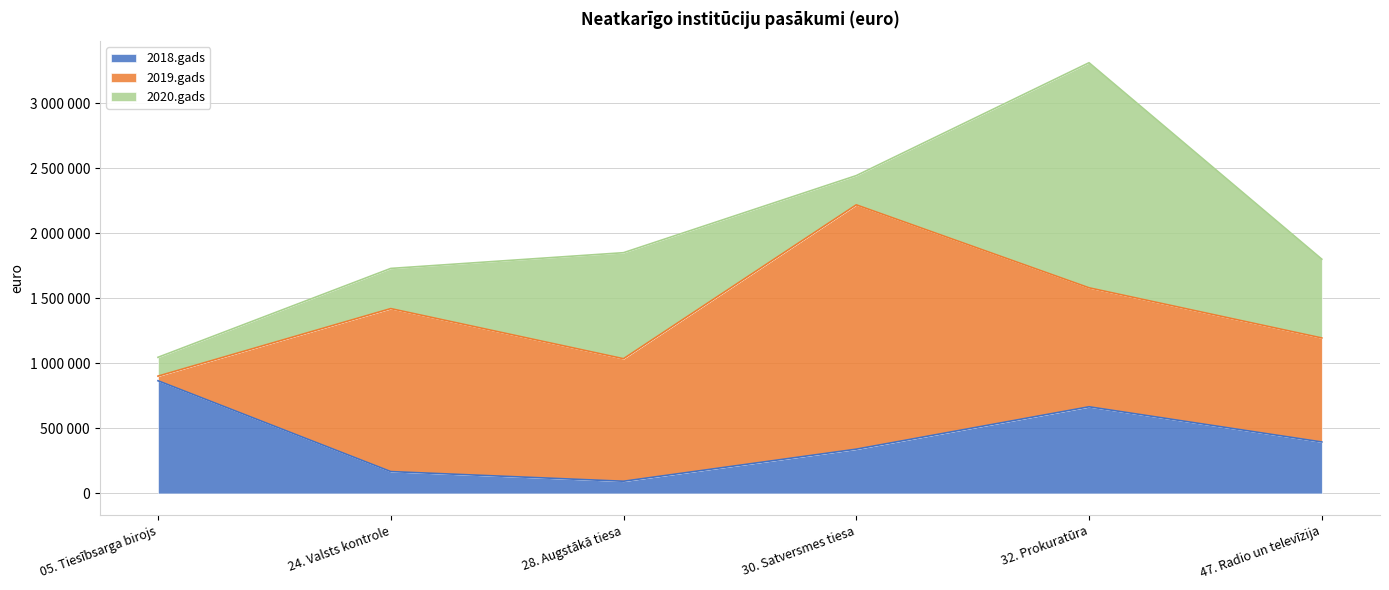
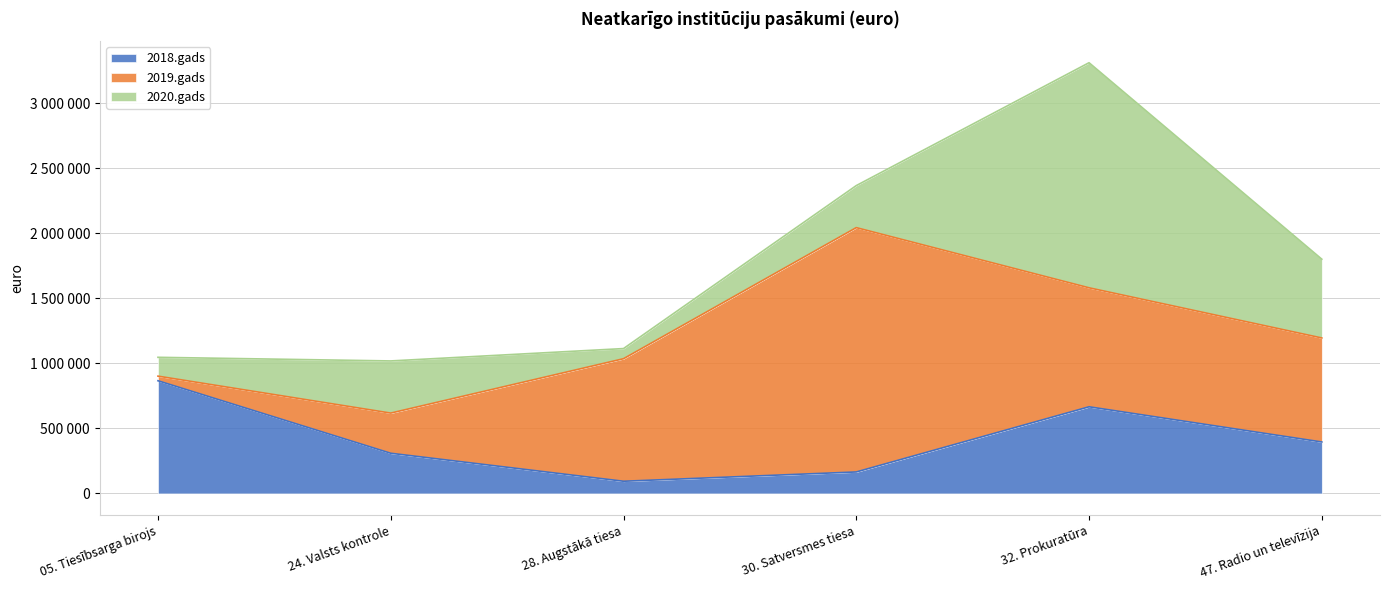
2018.gads, 24. Valsts kontrole: 170000 -> 310000
2019.gads, 24. Valsts kontrole: 1250000 -> 310000
2020.gads, 24. Valsts kontrole: 310000 -> 400000
2020.gads, 28. Augstākā tiesa: 820000 -> 80000
2018.gads, 30. Satversmes tiesa: 340000 -> 170000
2020.gads, 30. Satversmes tiesa: 220000 -> 320000
